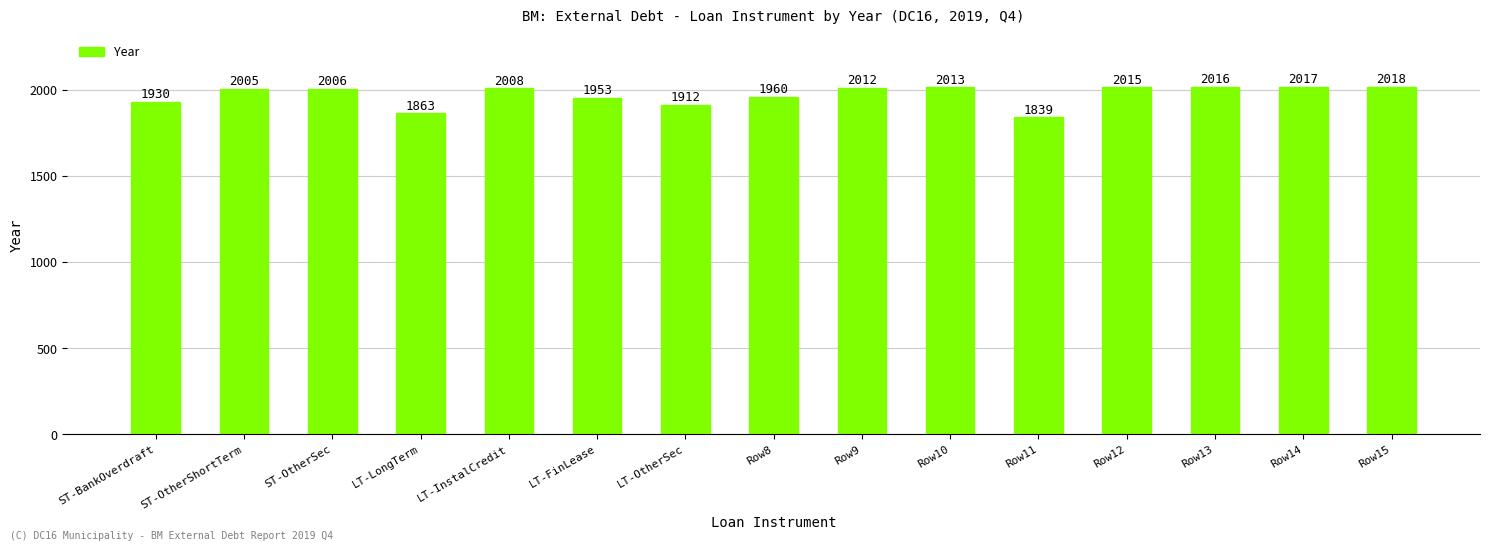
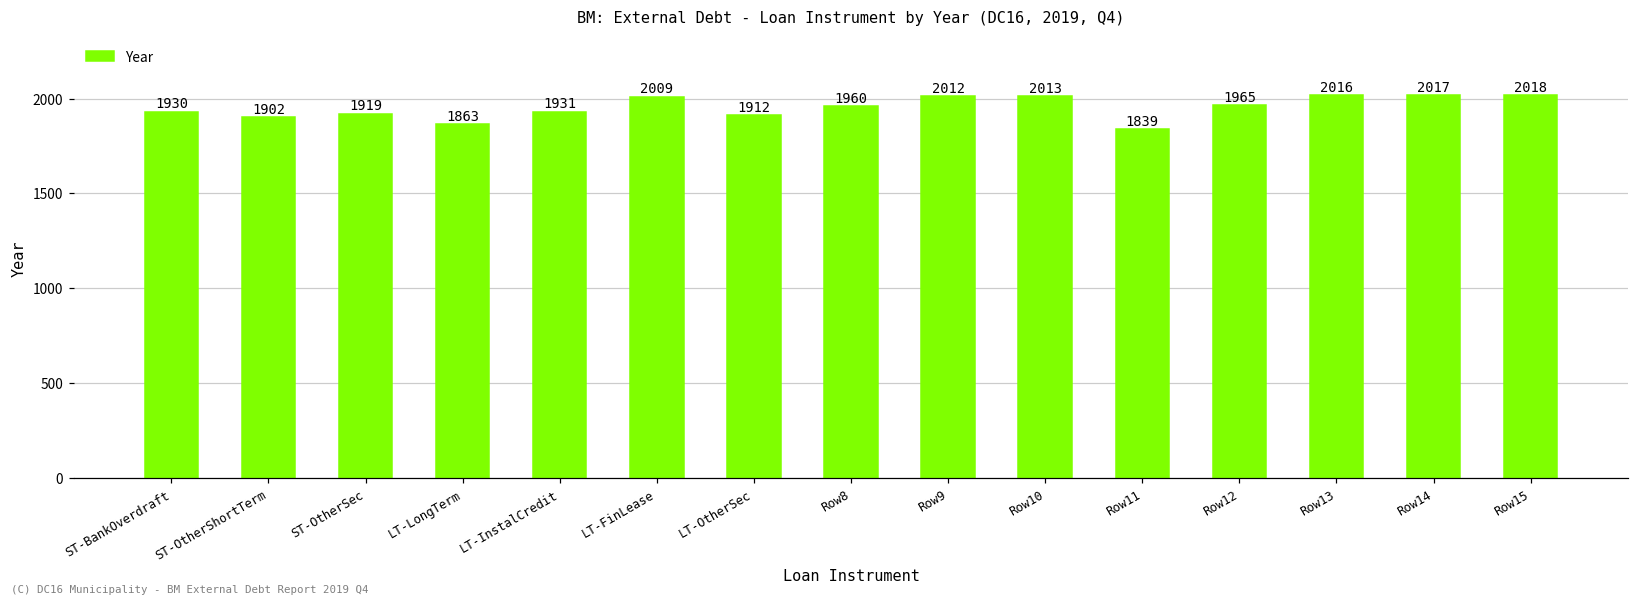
ST-OtherShortTerm: 2005 -> 1902
ST-OtherSec: 2006 -> 1919
LT-InstalCredit: 2008 -> 1931
LT-FinLease: 1953 -> 2009
Row12: 2015 -> 1965
